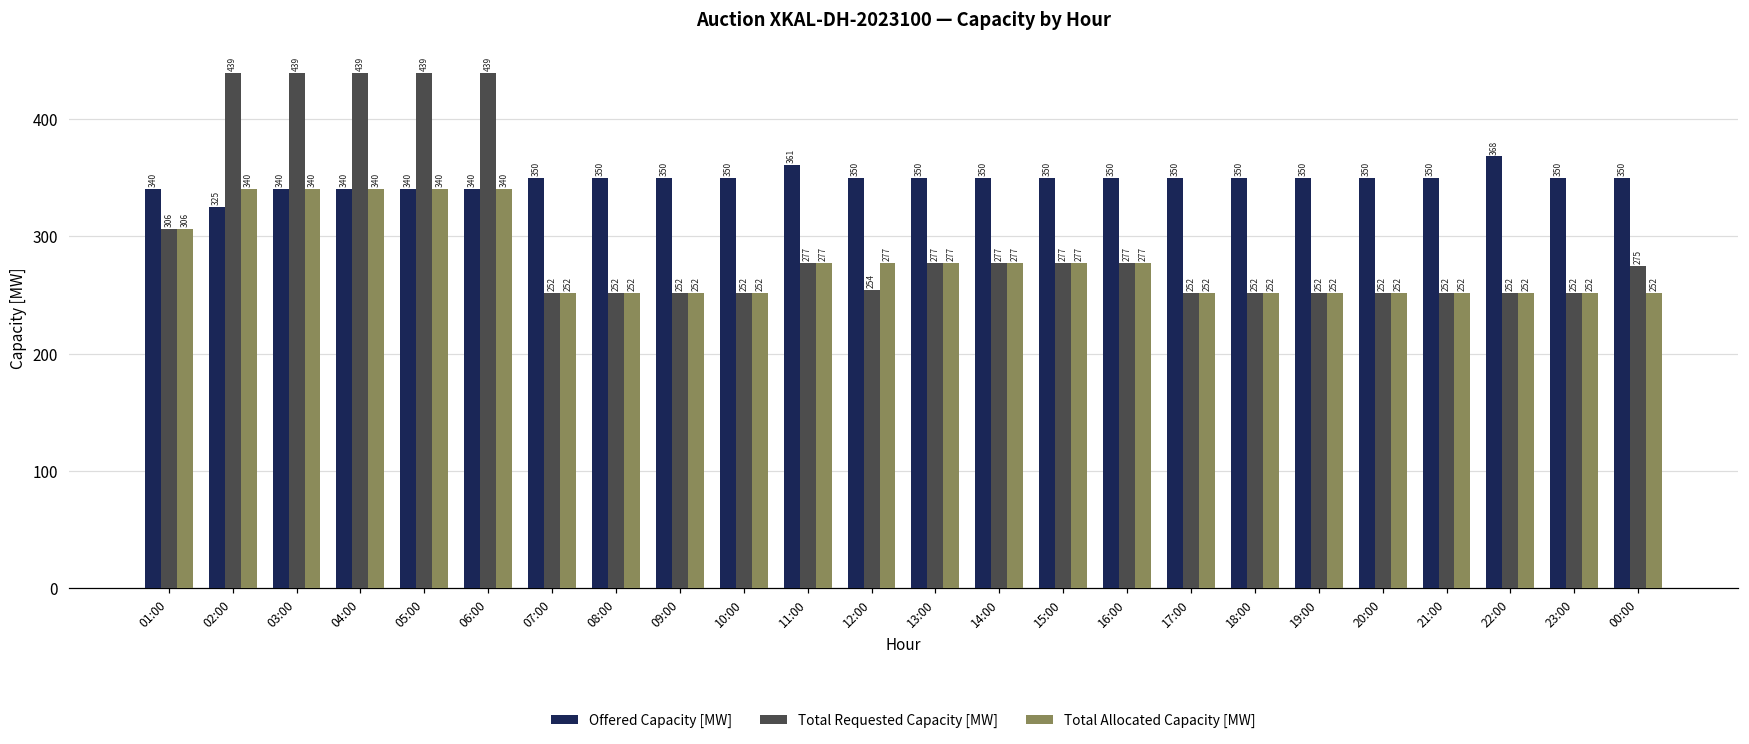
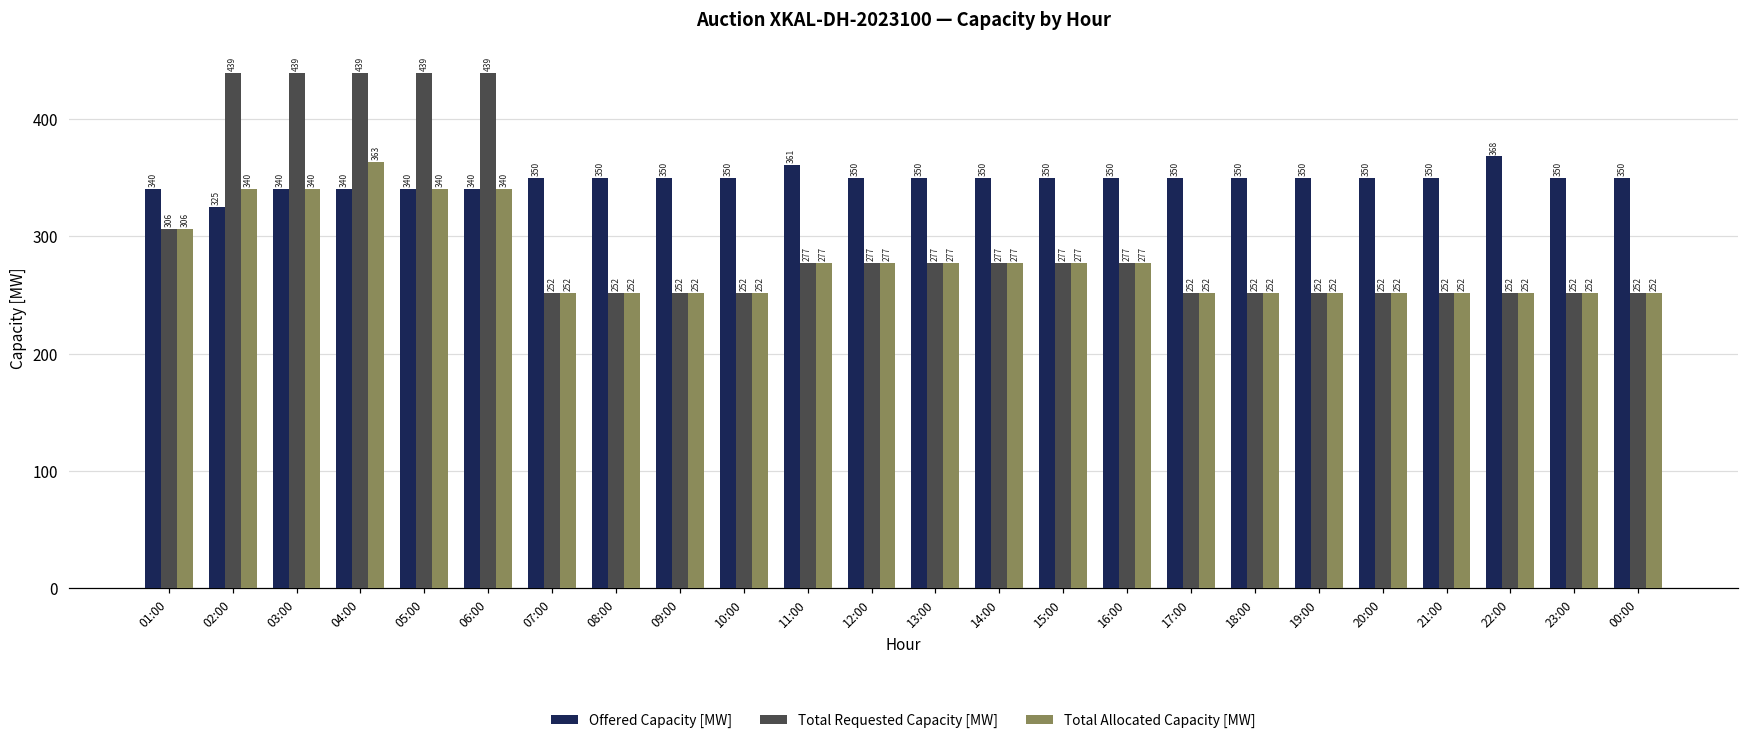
Total Allocated Capacity [MW], 04:00: 340 -> 363
Total Requested Capacity [MW], 12:00: 254 -> 277
Total Requested Capacity [MW], 00:00: 275 -> 252
